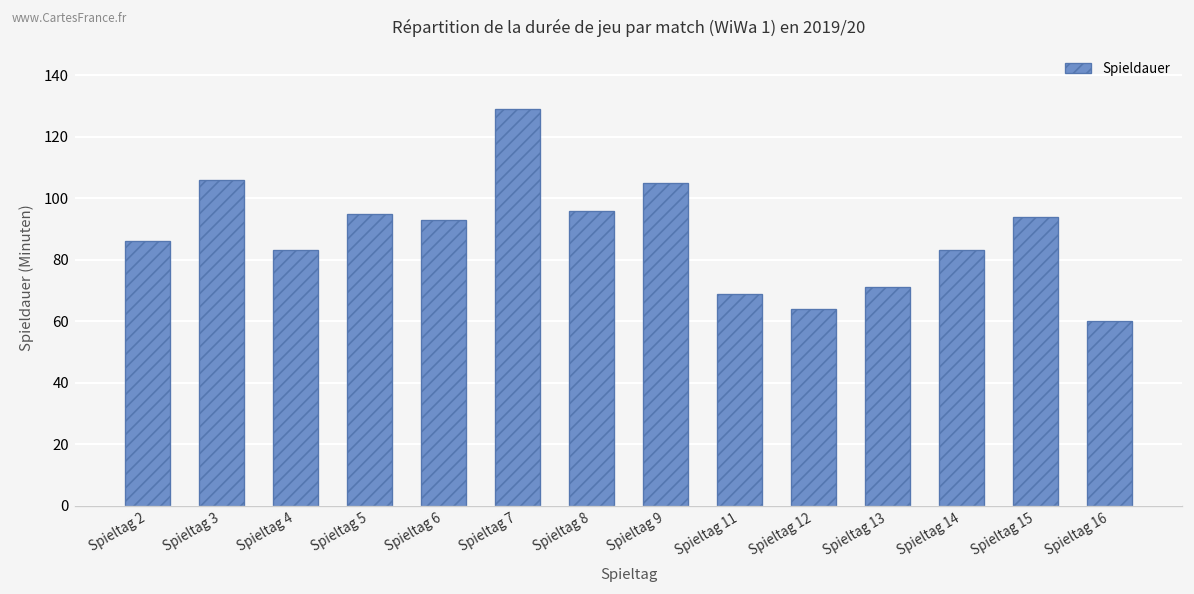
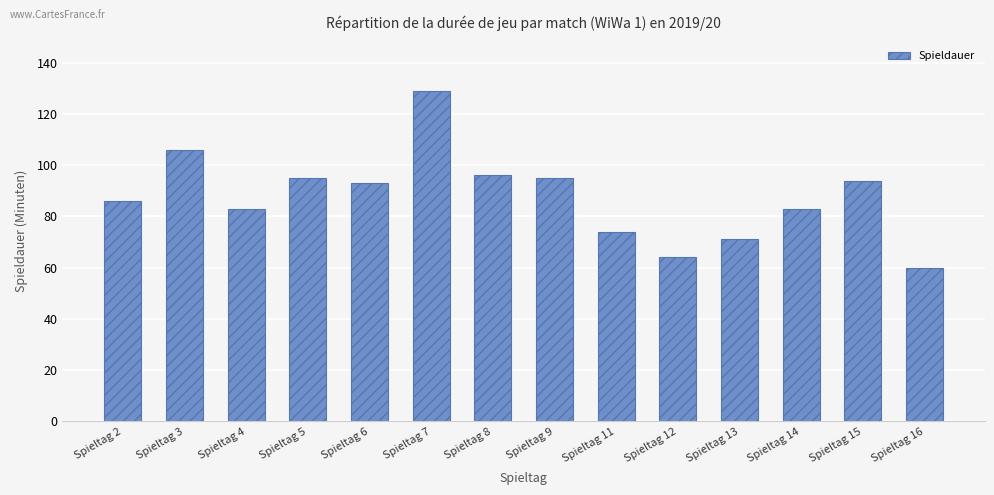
Spieltag 9: 105 -> 95
Spieltag 11: 69 -> 74
